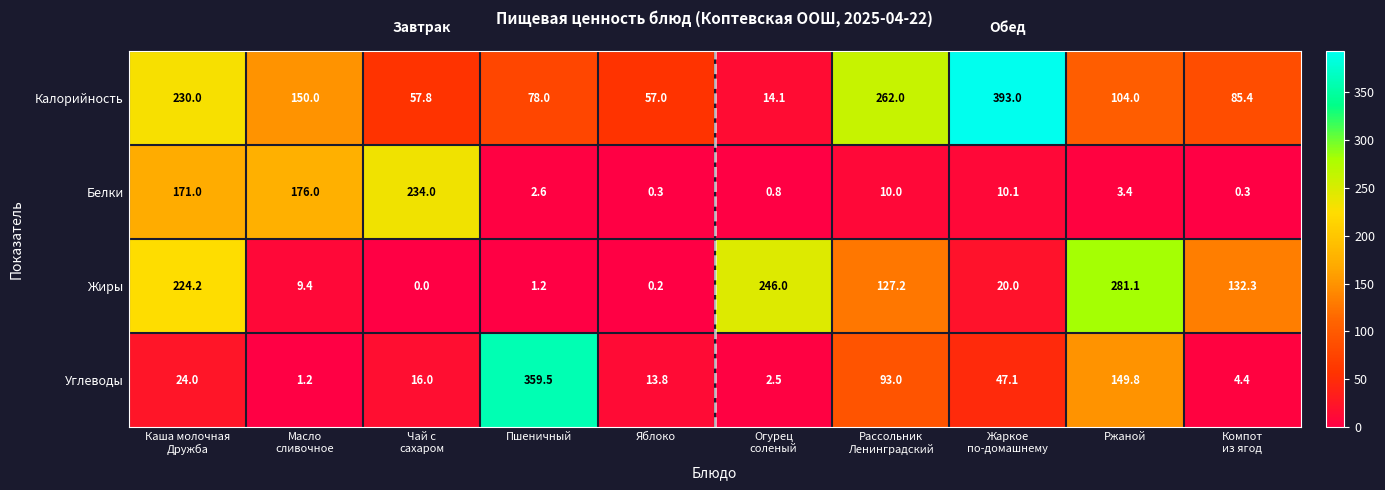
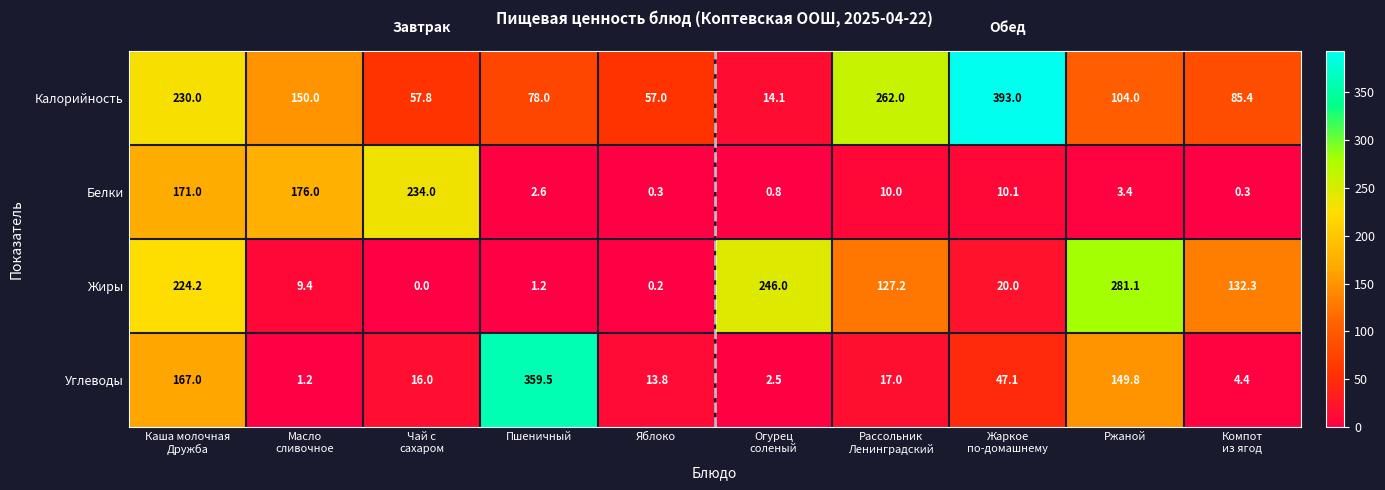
Углеводы, Каша молочная Дружба: 24.0 -> 167.0
Углеводы, Рассольник Ленинградский: 93.0 -> 17.0
